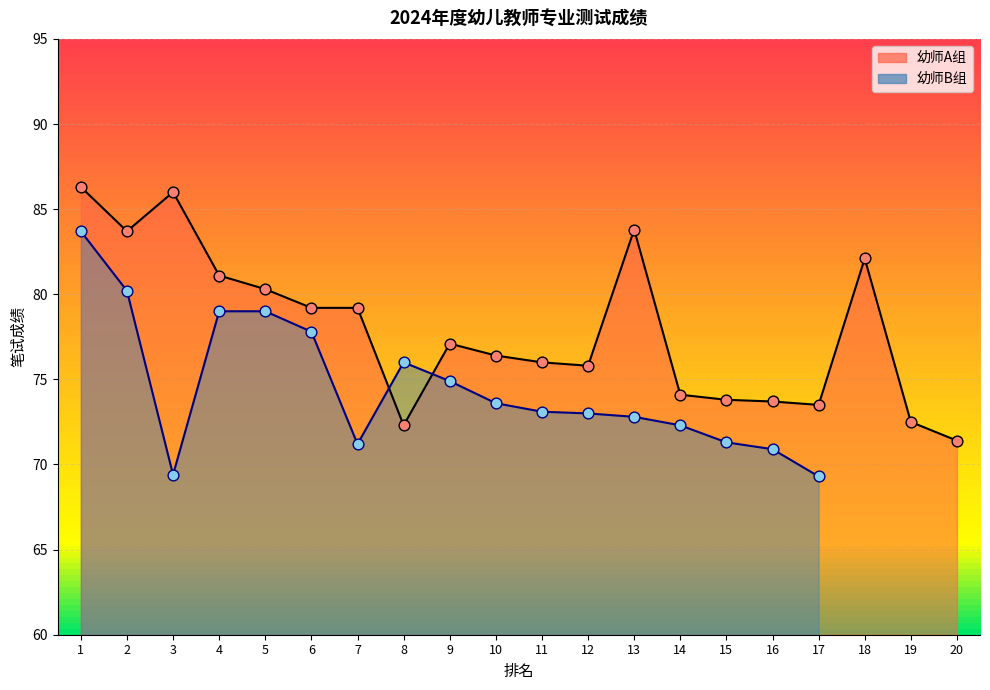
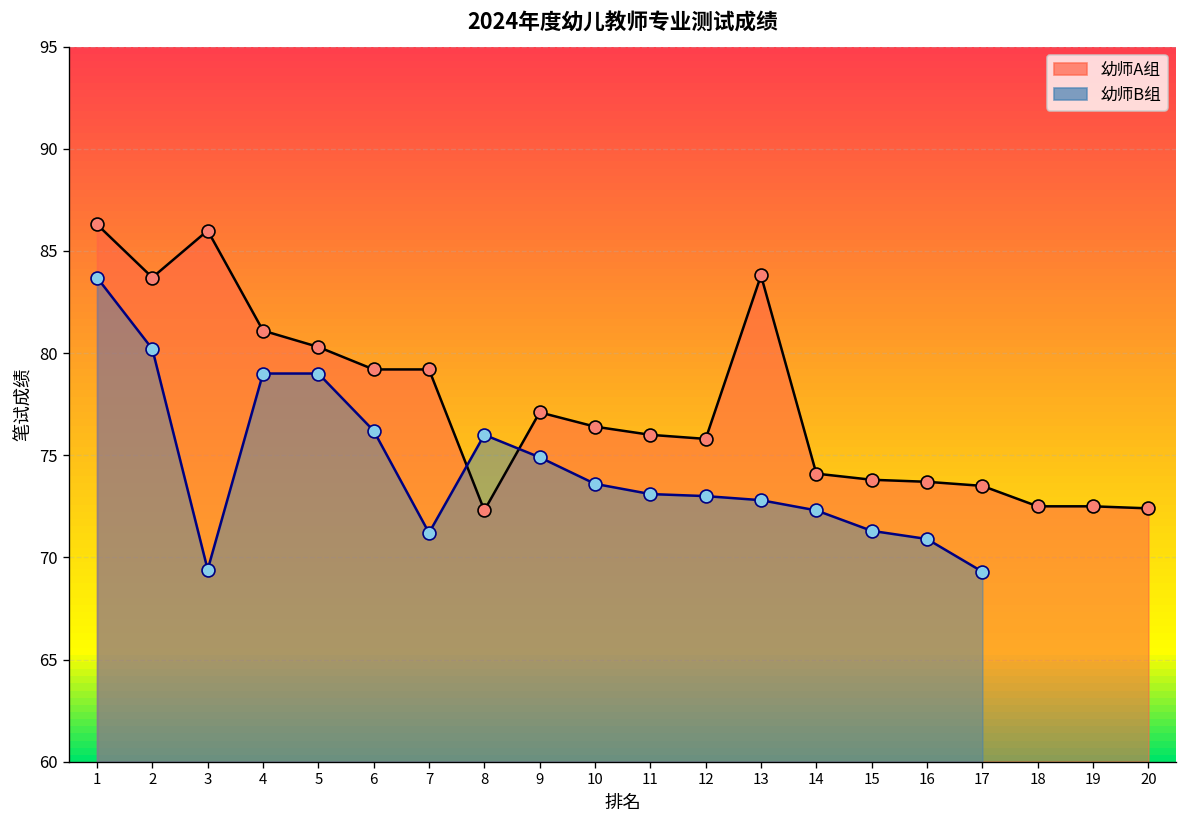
幼师B组, 6: 77.8 -> 76.2
幼师A组, 18: 82.1 -> 72.5
幼师A组, 20: 71.4 -> 72.4
